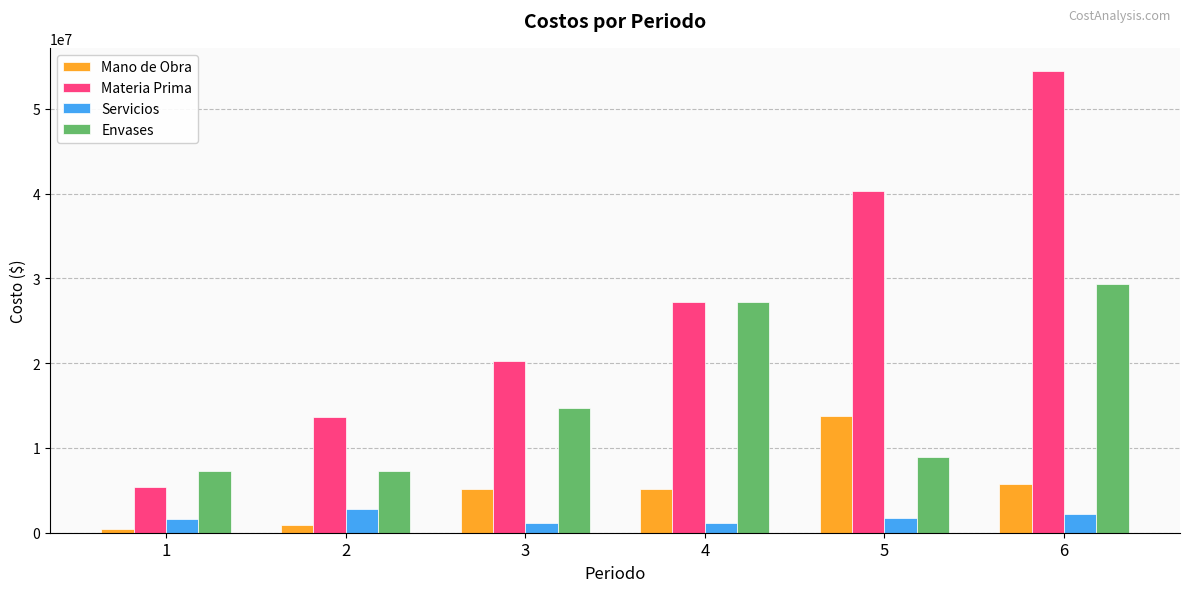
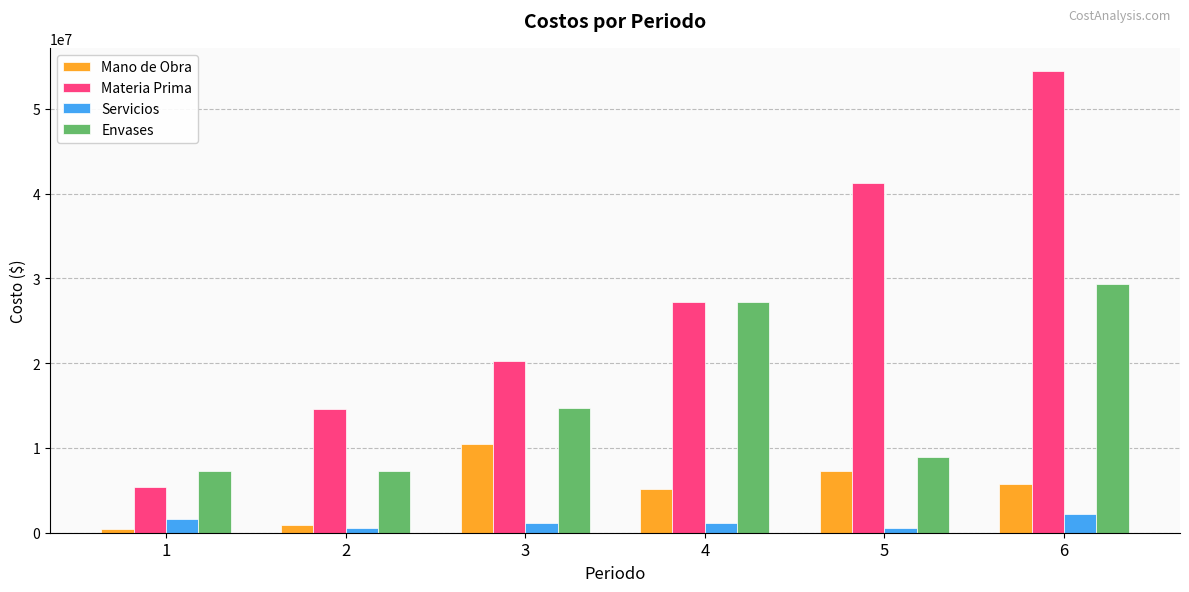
Materia Prima, 2: 14000000 -> 15000000
Servicios, 2: 3000000 -> 1000000
Mano de Obra, 3: 5000000 -> 10000000
Mano de Obra, 5: 14000000 -> 7000000
Materia Prima, 5: 40000000 -> 41000000
Servicios, 5: 2000000 -> 0
